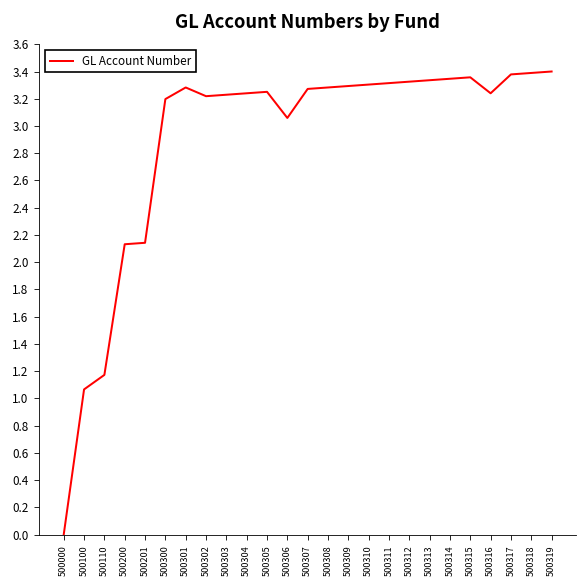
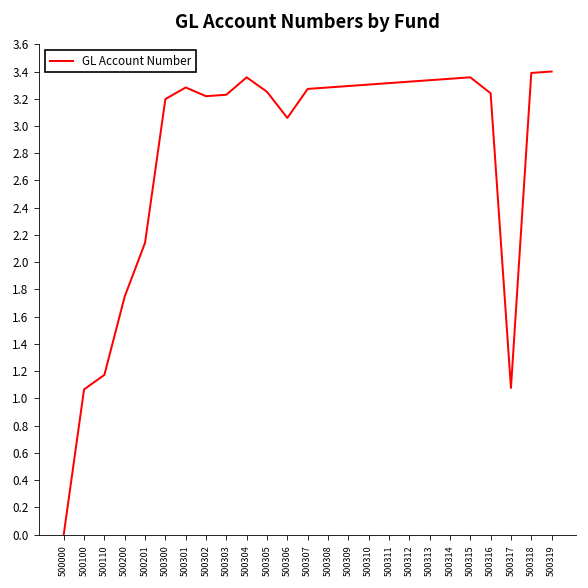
500200: 2.13 -> 1.75
500304: 3.24 -> 3.36
500317: 3.38 -> 1.08
